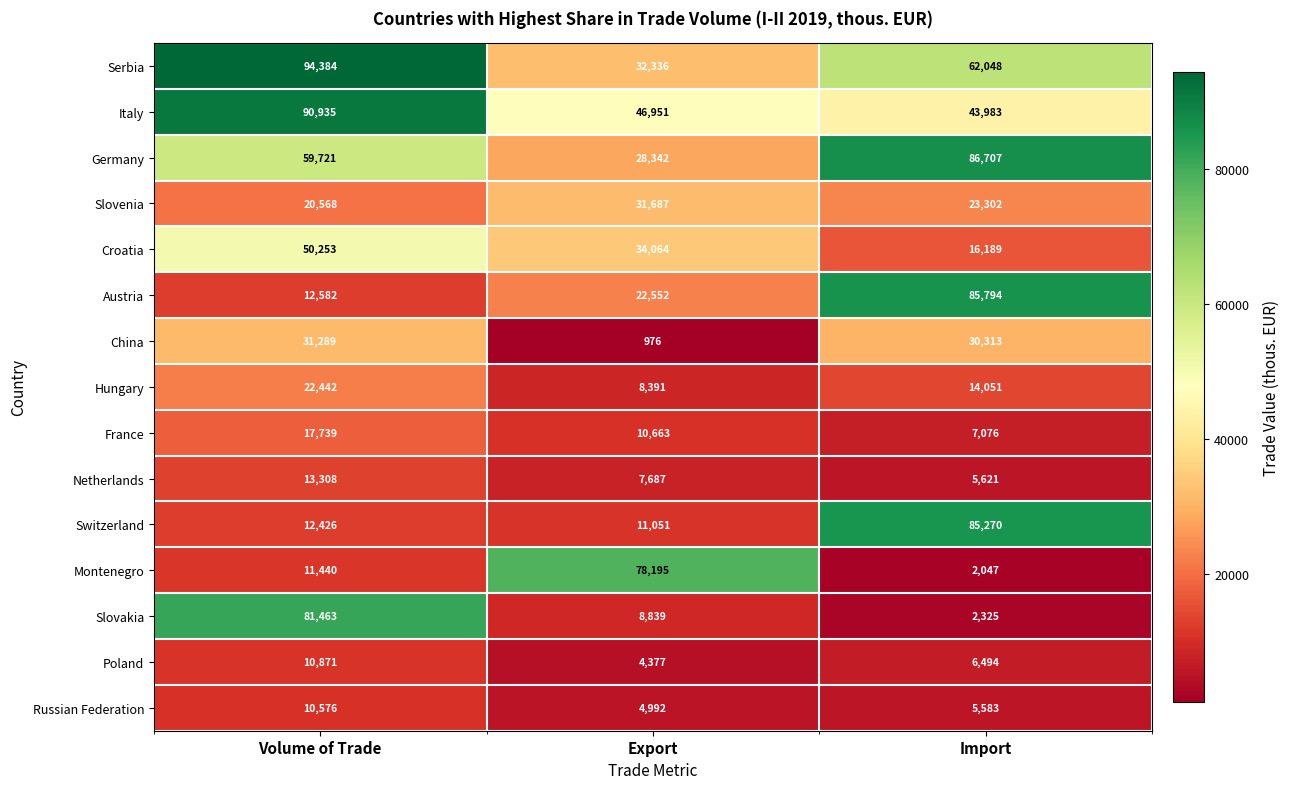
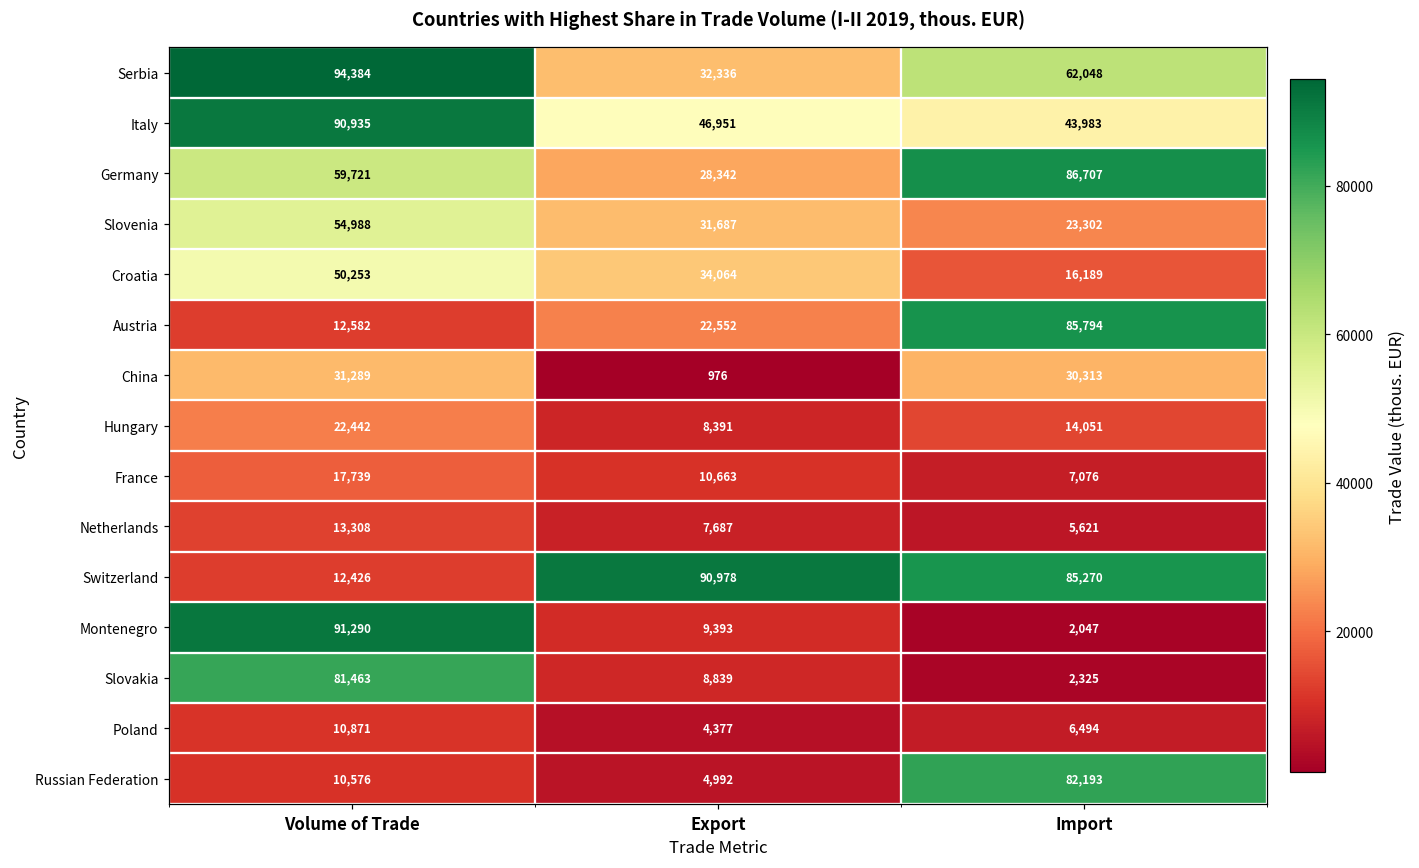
Slovenia, Volume of Trade: 20,568 -> 54,988
Switzerland, Export: 11,051 -> 90,978
Montenegro, Volume of Trade: 11,440 -> 91,290
Montenegro, Export: 78,195 -> 9,393
Russian Federation, Import: 5,583 -> 82,193
